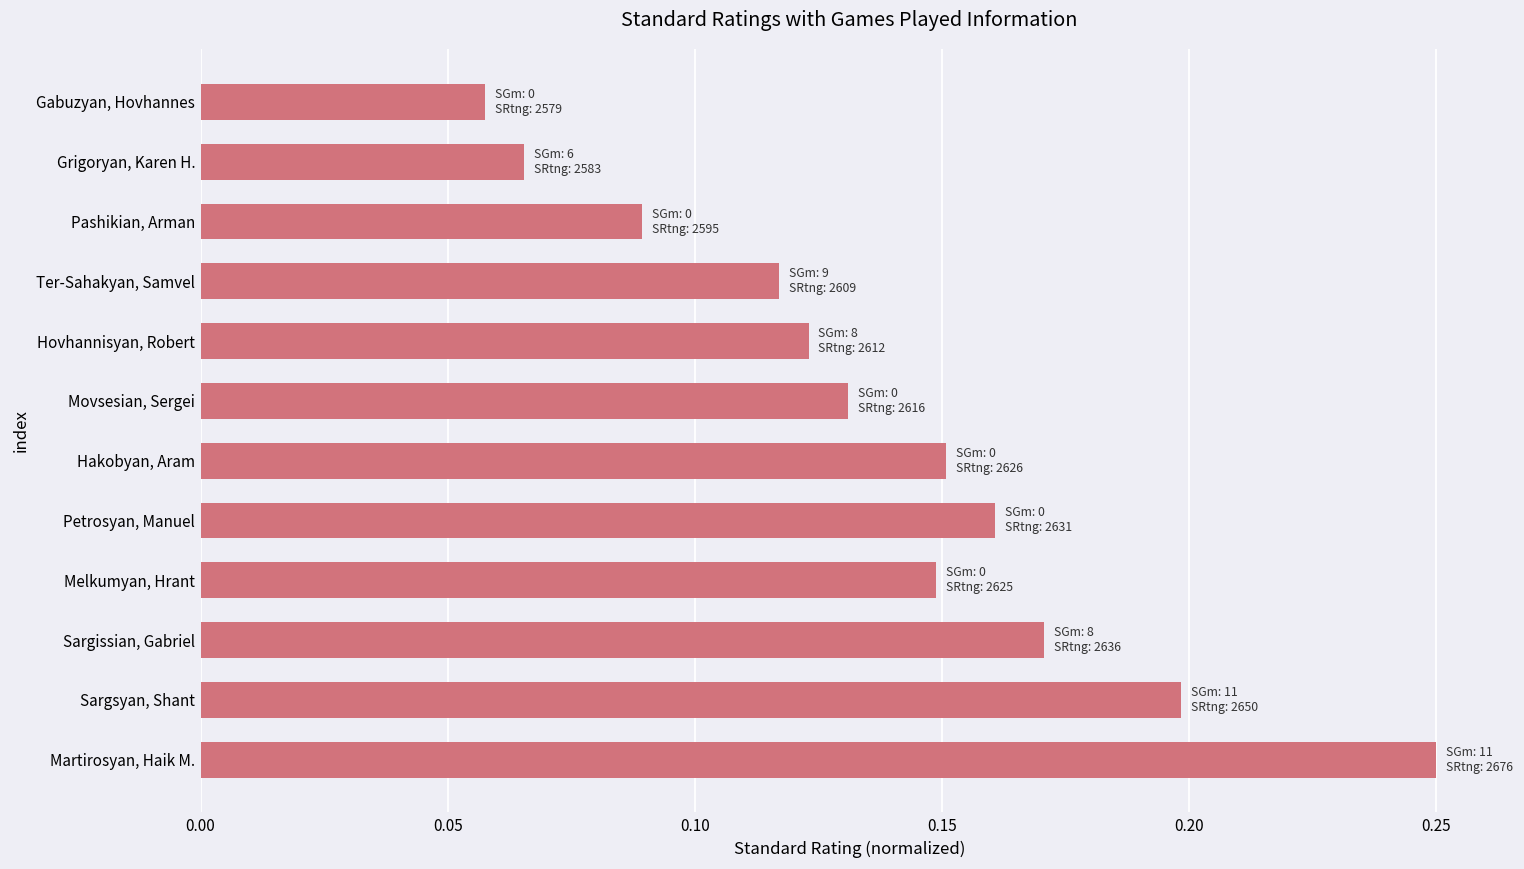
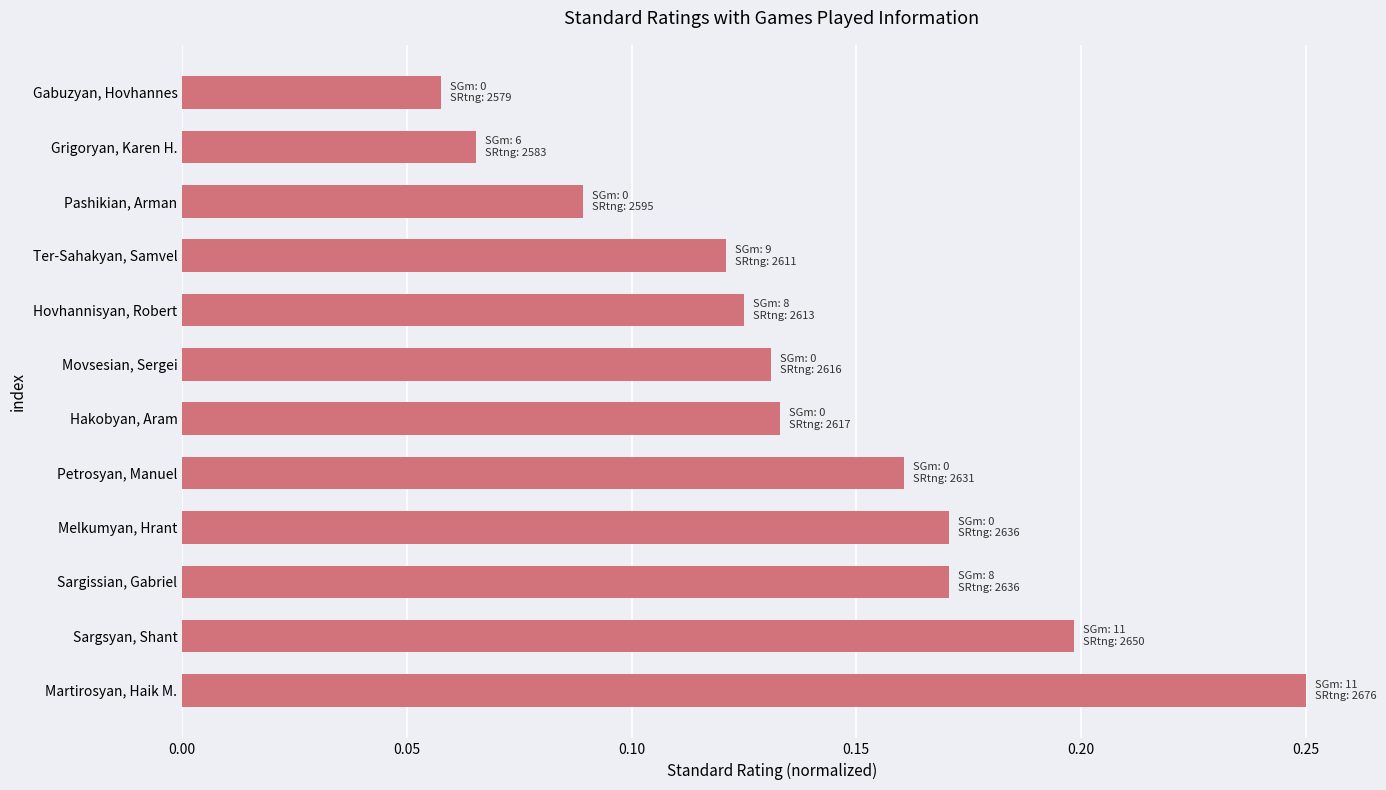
Ter-Sahakyan, Samvel: 2609 -> 2611
Hovhannisyan, Robert: 2612 -> 2613
Hakobyan, Aram: 2626 -> 2617
Melkumyan, Hrant: 2625 -> 2636
